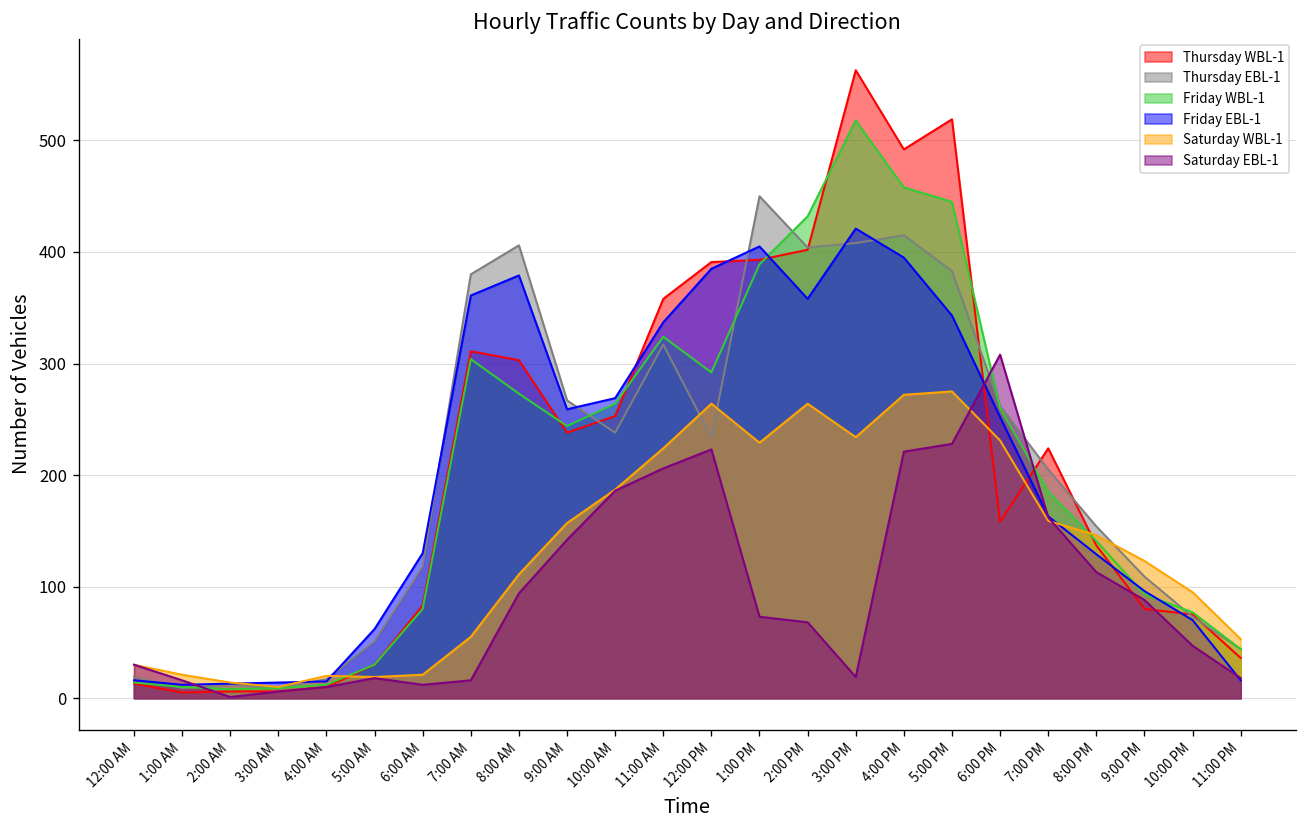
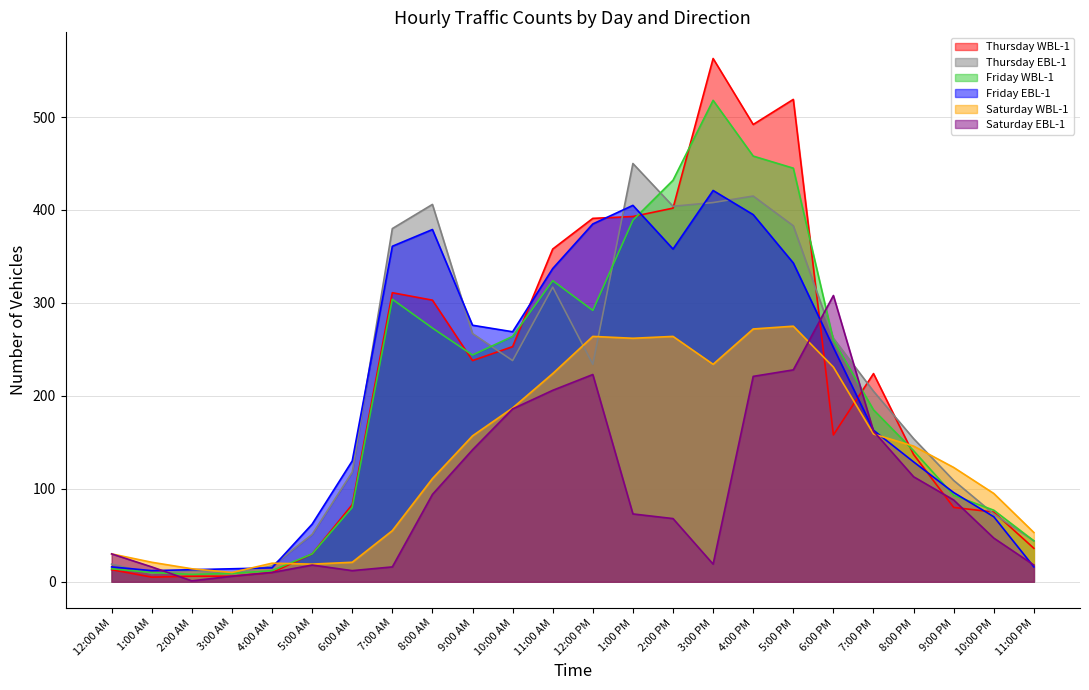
Friday EBL-1, 9:00 AM: 260 -> 280
Saturday WBL-1, 1:00 PM: 230 -> 260
